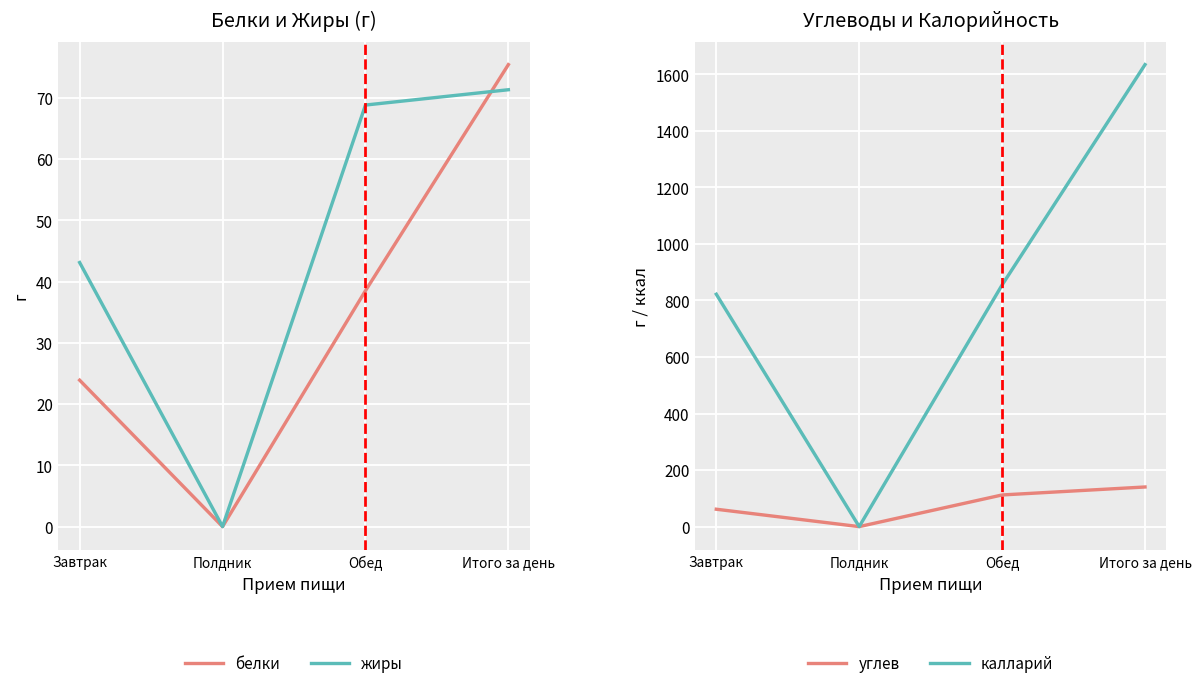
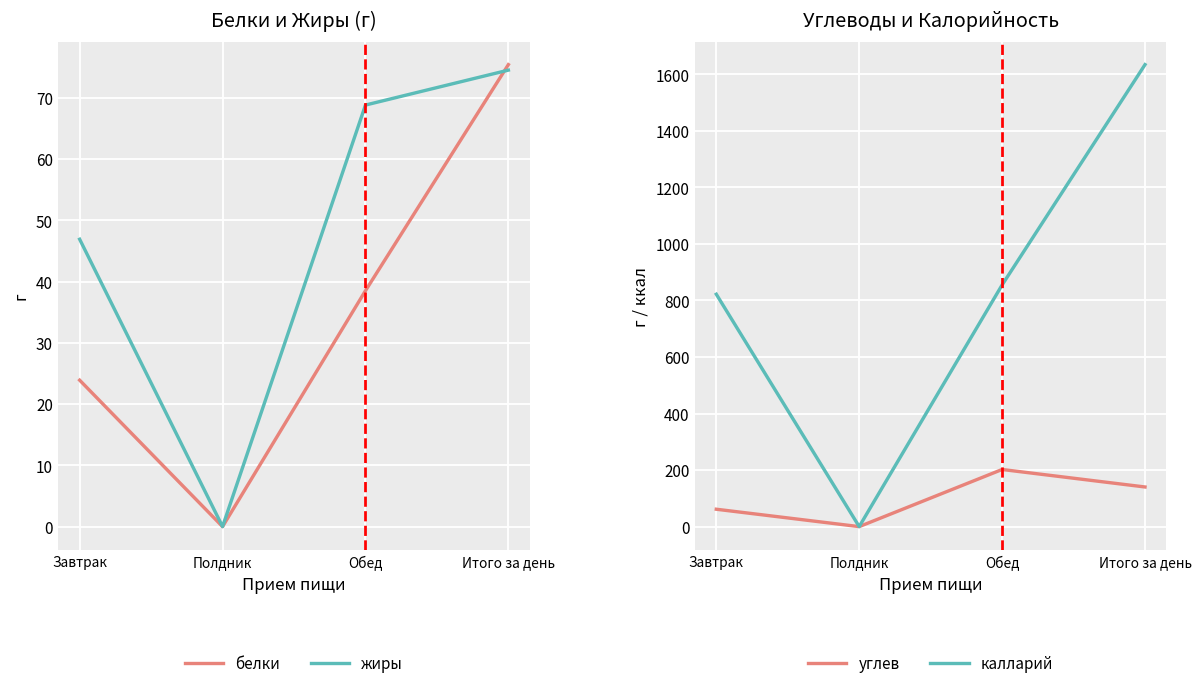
Белки и Жиры (г), жиры, Завтрак: 43 -> 47
Белки и Жиры (г), жиры, Итого за день: 71 -> 75
Углеводы и Калорийность, углев, Обед: 110 -> 200
